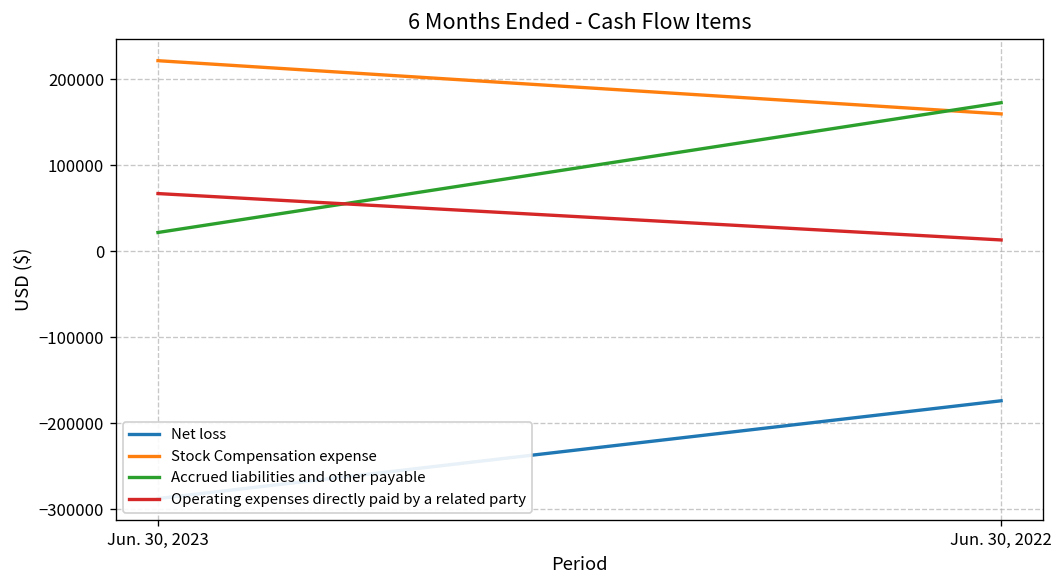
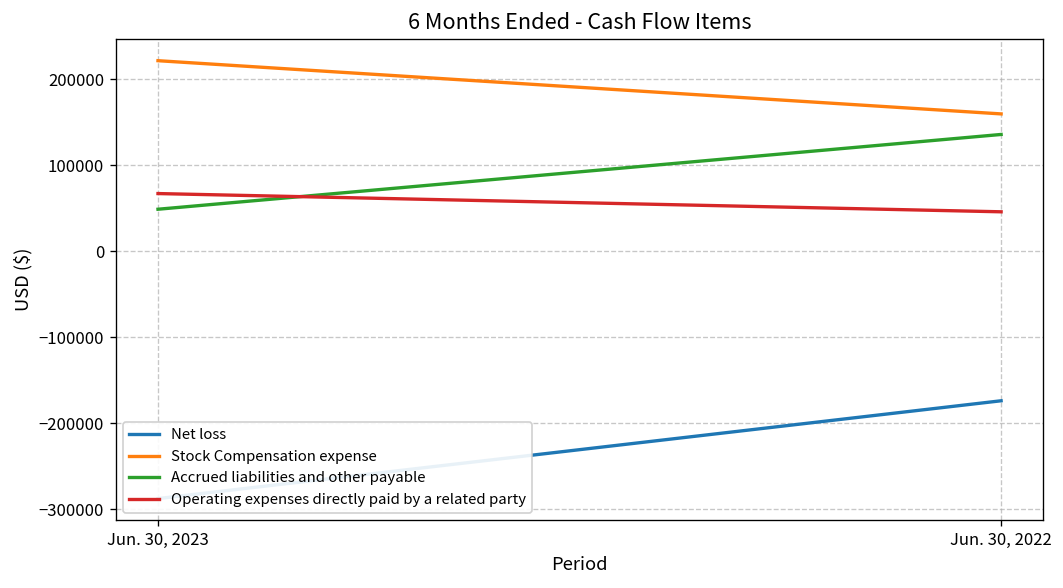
Accrued liabilities and other payable, Jun. 30, 2023: 20000 -> 50000
Accrued liabilities and other payable, Jun. 30, 2022: 170000 -> 140000
Operating expenses directly paid by a related party, Jun. 30, 2022: 10000 -> 50000
